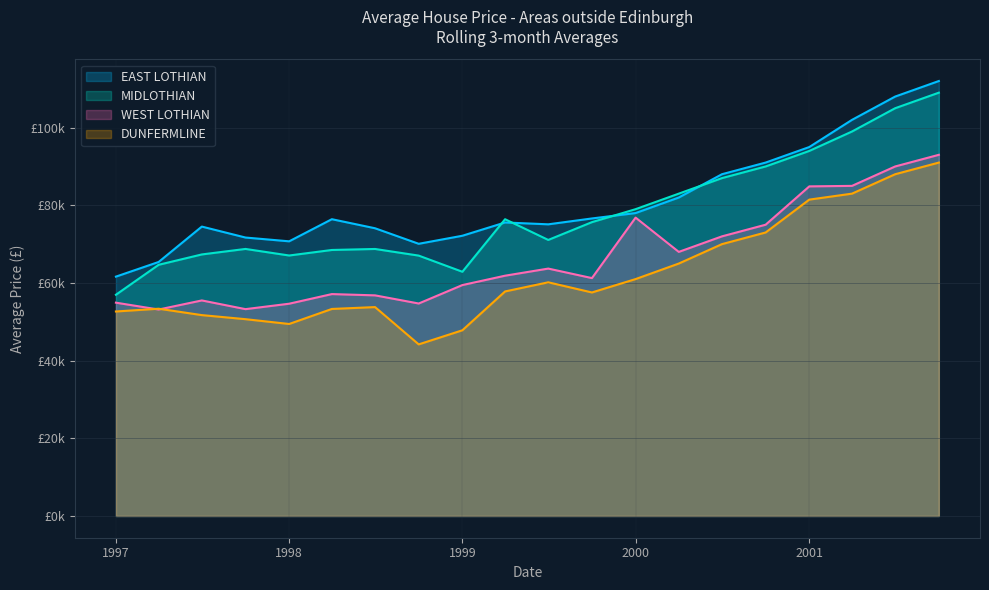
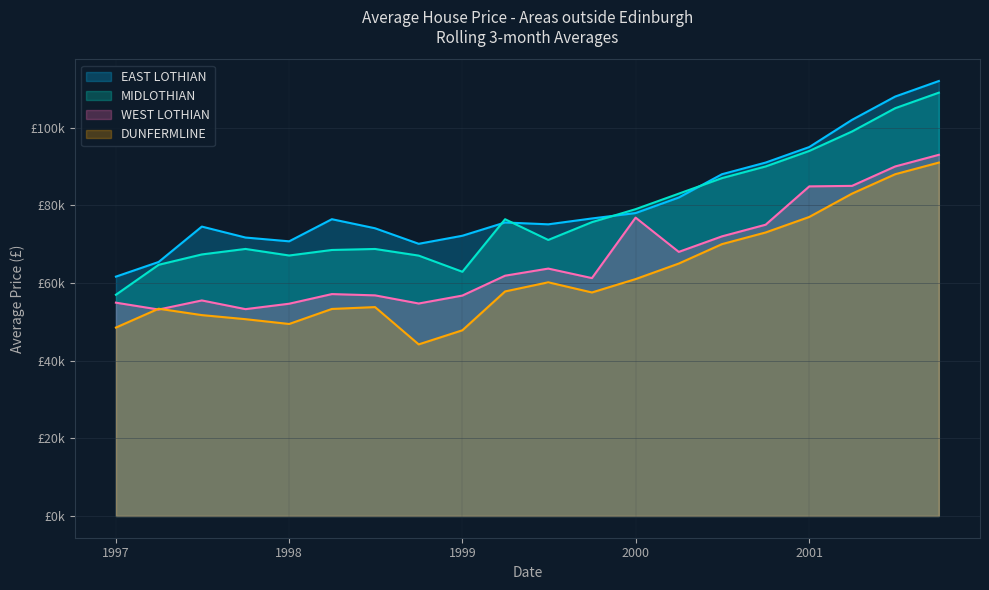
DUNFERMLINE, 1997: £53000 -> £49000
WEST LOTHIAN, 1999: £59000 -> £57000
DUNFERMLINE, 2001: £81000 -> £77000
